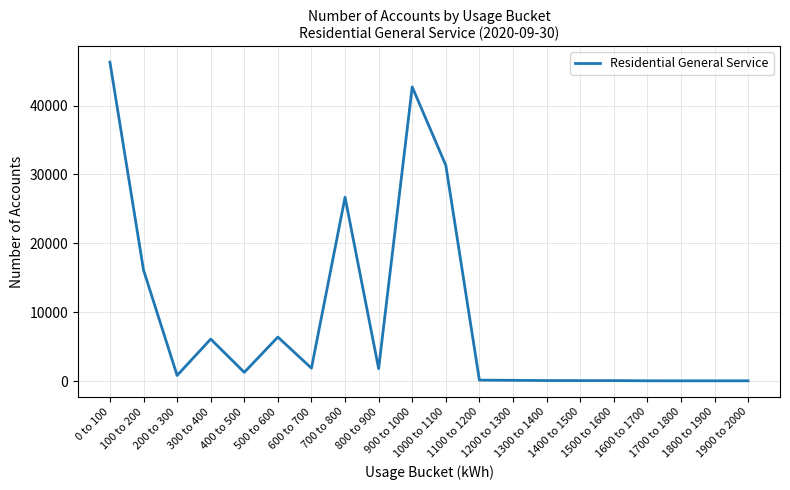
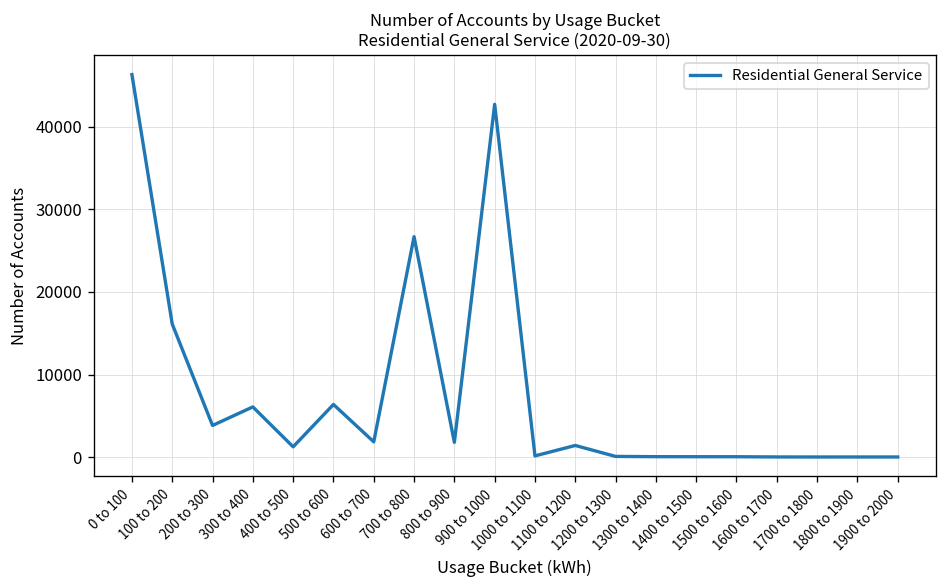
200 to 300: 1000 -> 4000
1000 to 1100: 31000 -> 0
1100 to 1200: 0 -> 1000
